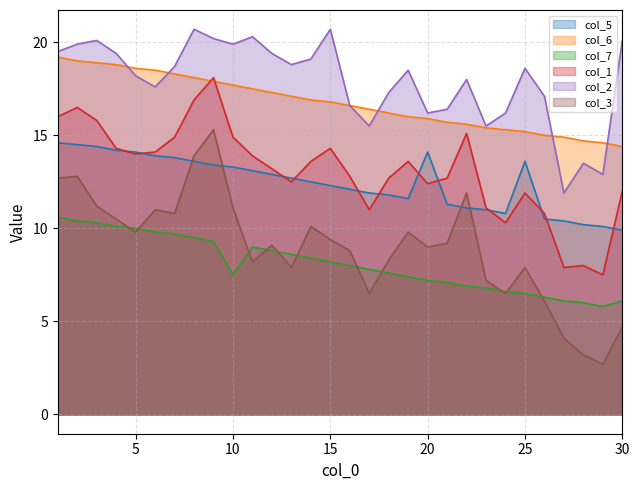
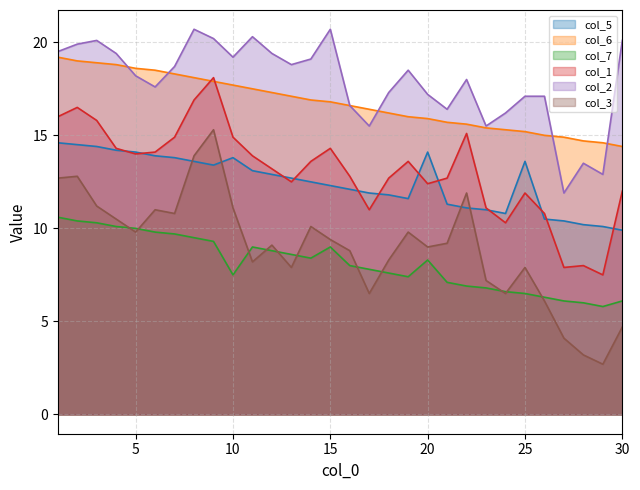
col_5, 10: 13.3 -> 13.8
col_2, 10: 19.9 -> 19.2
col_7, 15: 8.2 -> 9.0
col_7, 20: 7.2 -> 8.3
col_2, 20: 16.2 -> 17.2
col_2, 25: 18.6 -> 17.1
